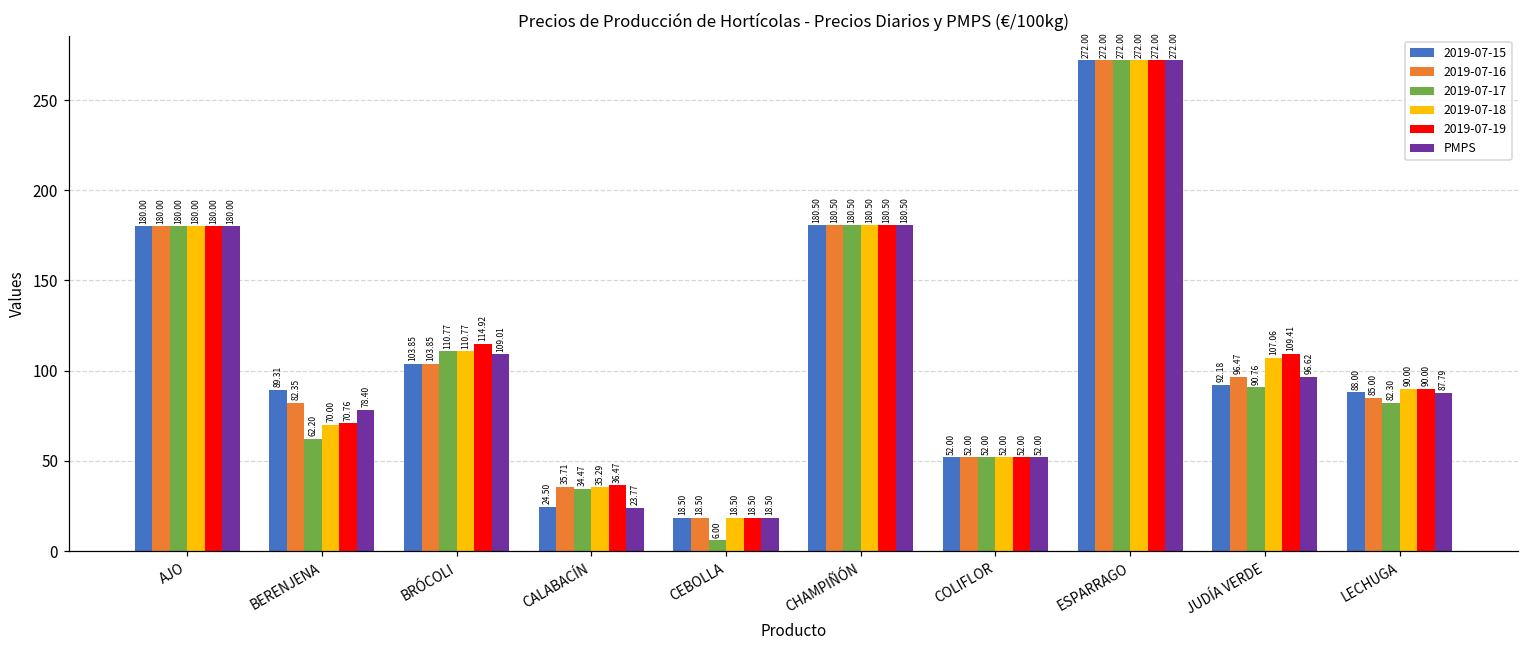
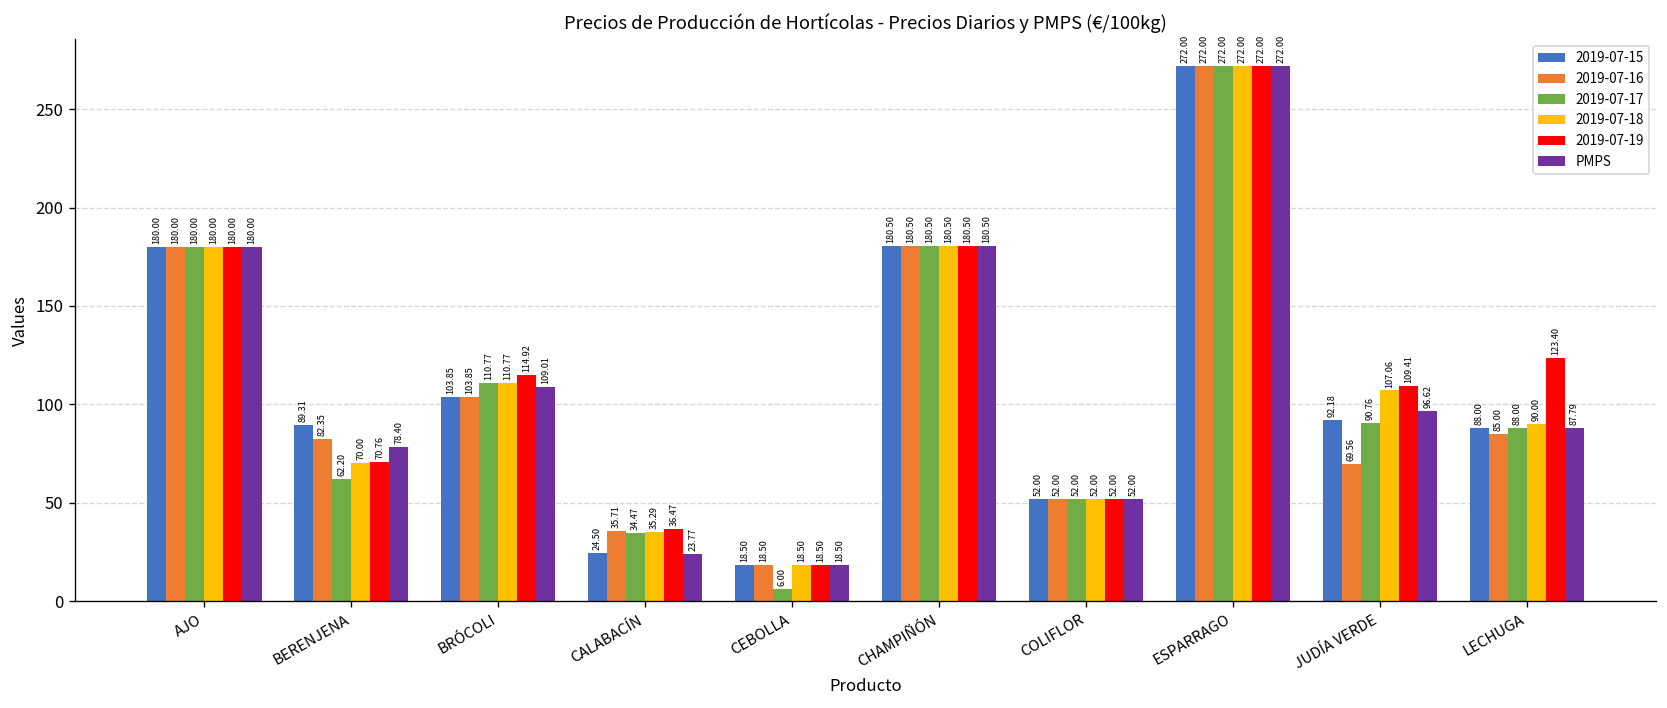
2019-07-16, JUDÍA VERDE: 96.47 -> 69.56
2019-07-17, LECHUGA: 82.30 -> 88.00
2019-07-19, LECHUGA: 90.00 -> 123.40
